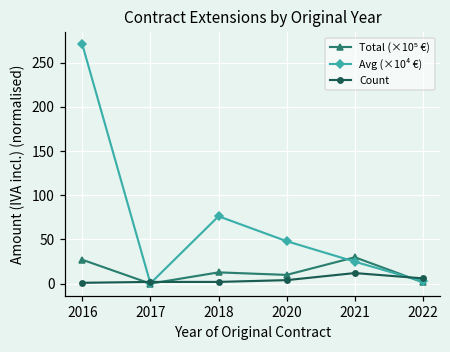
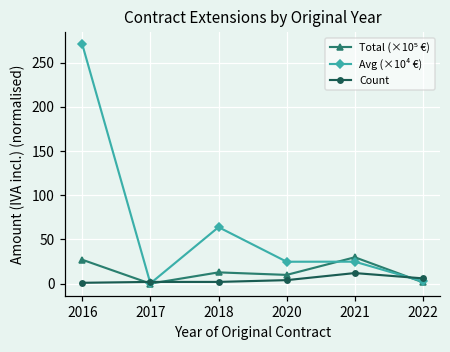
Avg (×10⁴ €), 2018: 80 -> 60
Avg (×10⁴ €), 2020: 50 -> 20
